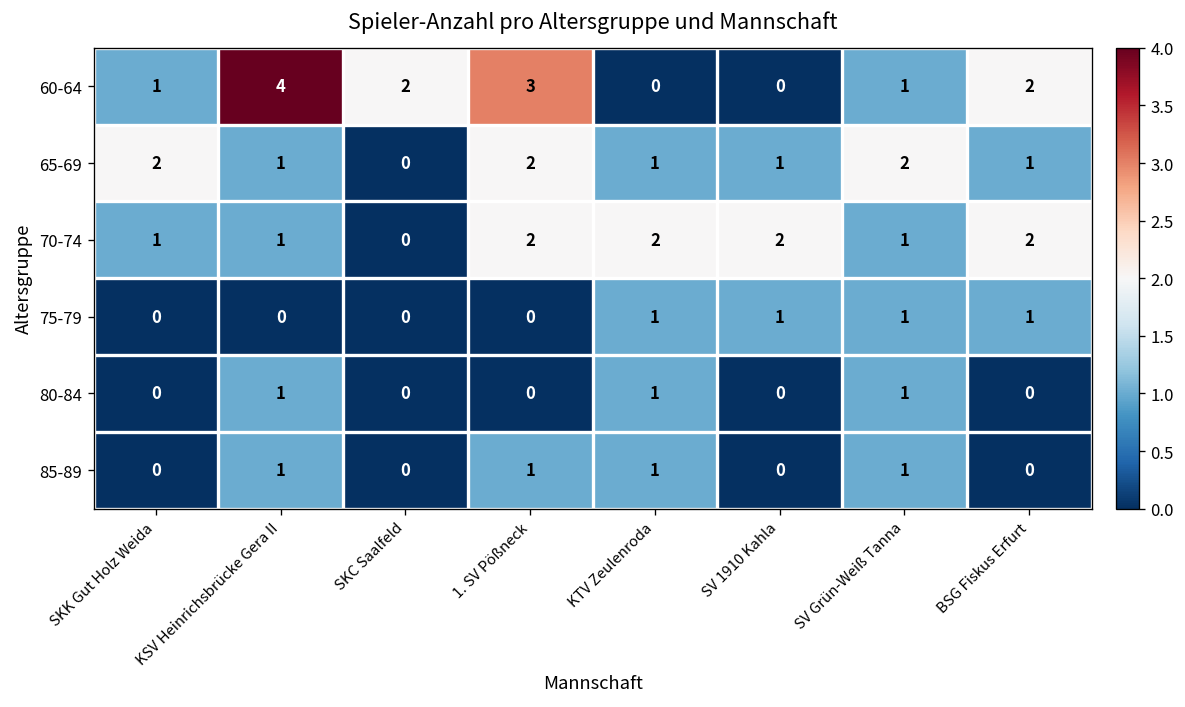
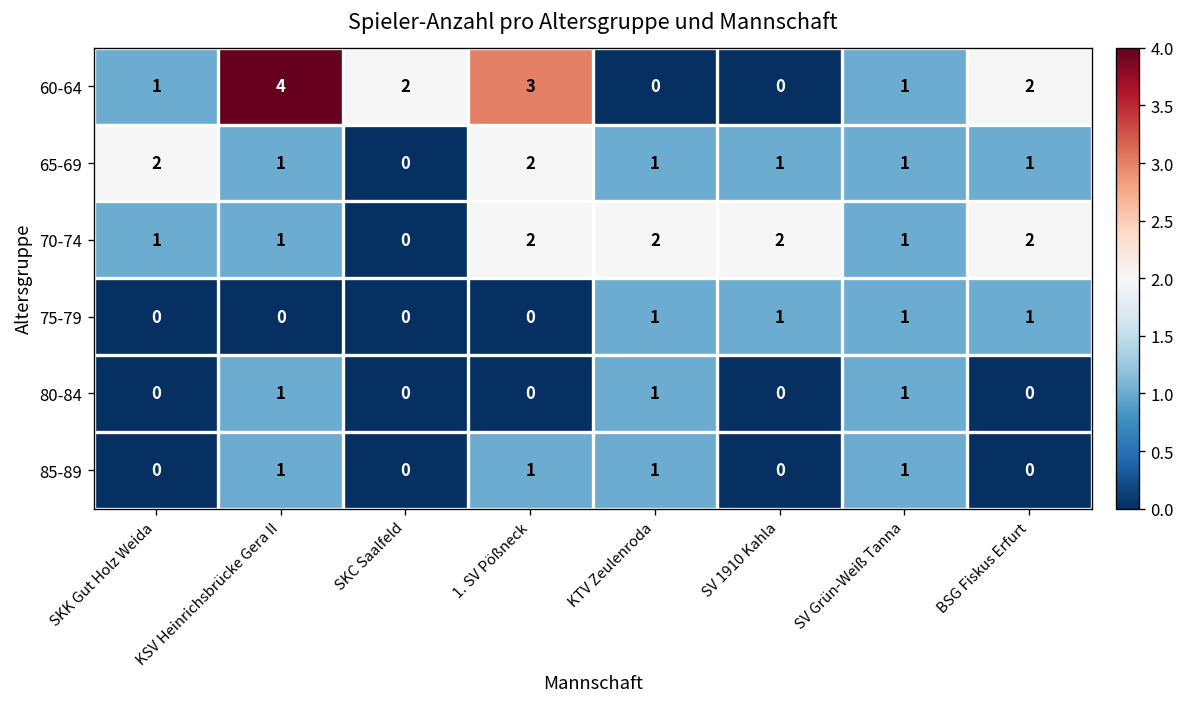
65-69, SV Grün-Weiß Tanna: 2 -> 1
